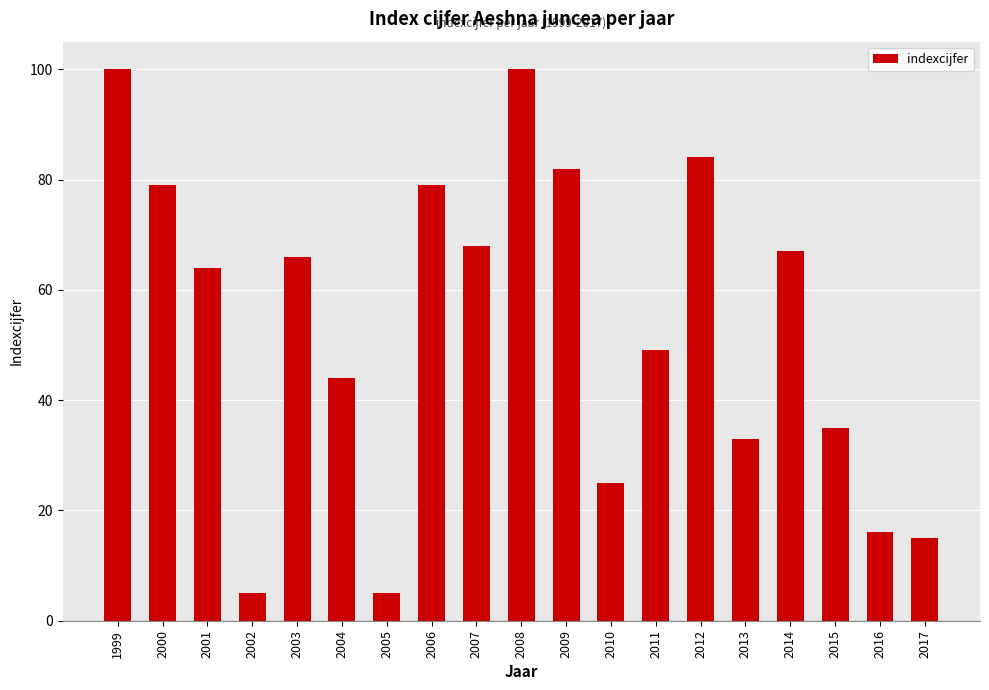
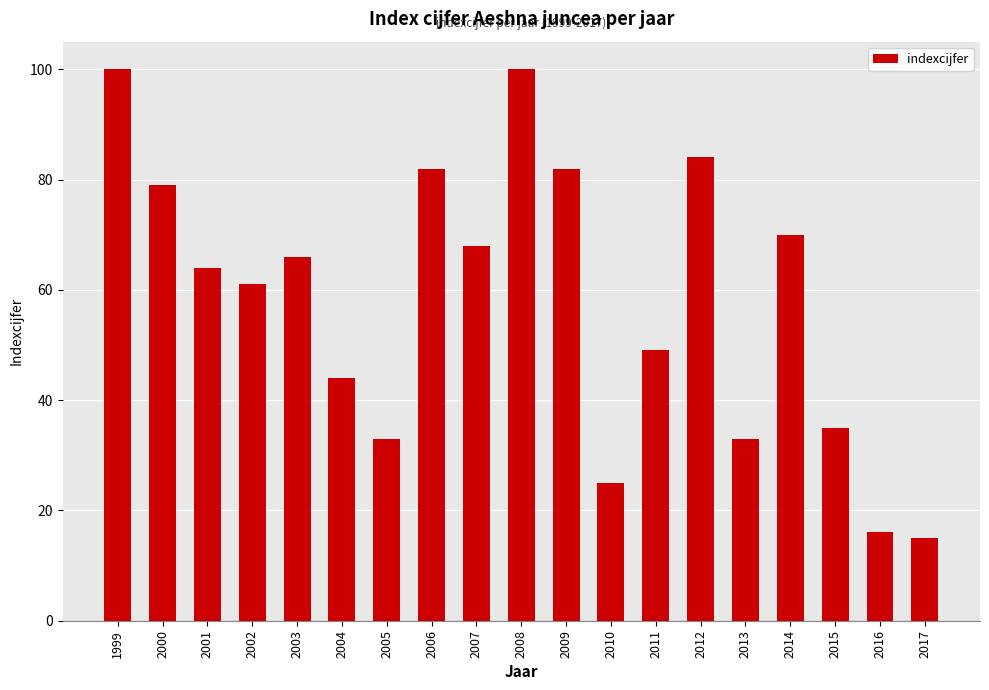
2002: 5 -> 61
2005: 5 -> 33
2006: 79 -> 82
2014: 67 -> 70
